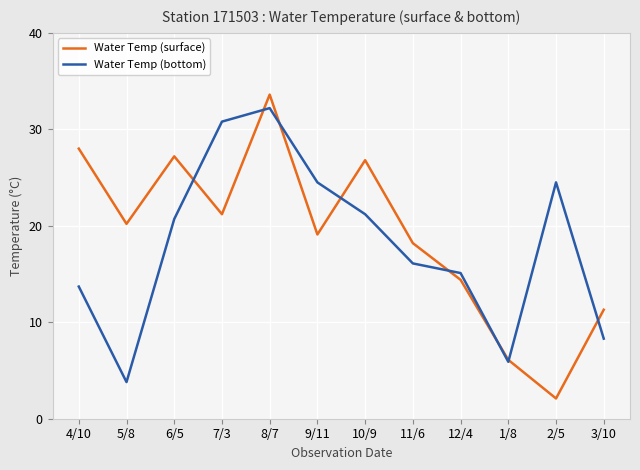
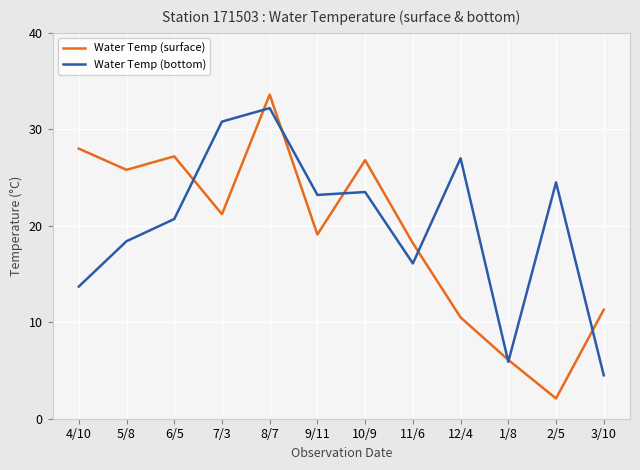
Water Temp (surface), 5/8: 20 -> 26
Water Temp (bottom), 5/8: 4 -> 18
Water Temp (bottom), 9/11: 25 -> 23
Water Temp (bottom), 10/9: 21 -> 24
Water Temp (surface), 12/4: 14 -> 11
Water Temp (bottom), 12/4: 15 -> 27
Water Temp (bottom), 3/10: 8 -> 5
